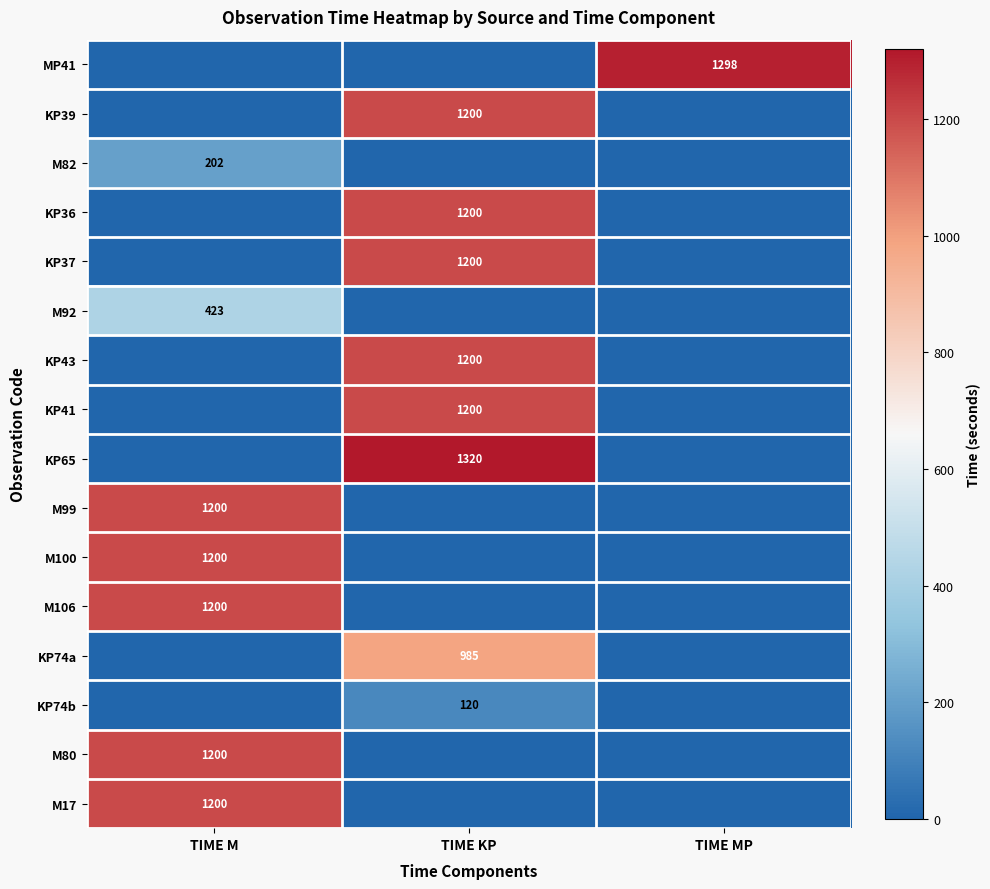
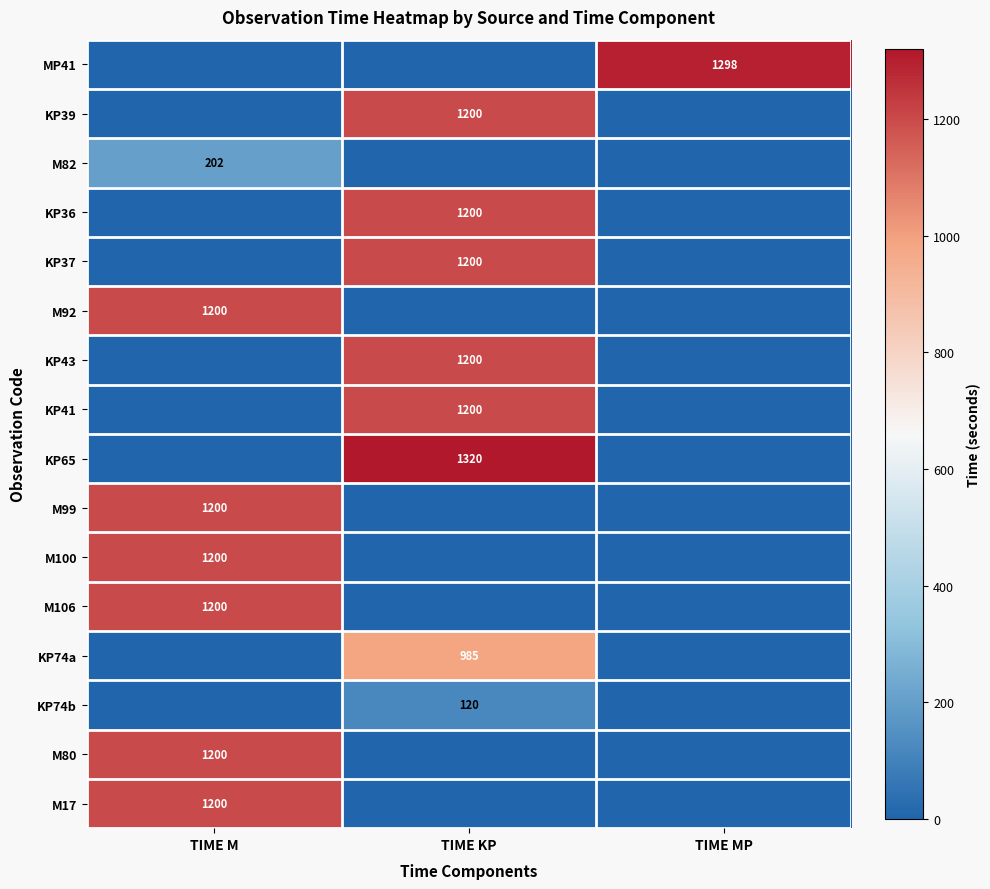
M92, TIME M: 423 -> 1200
